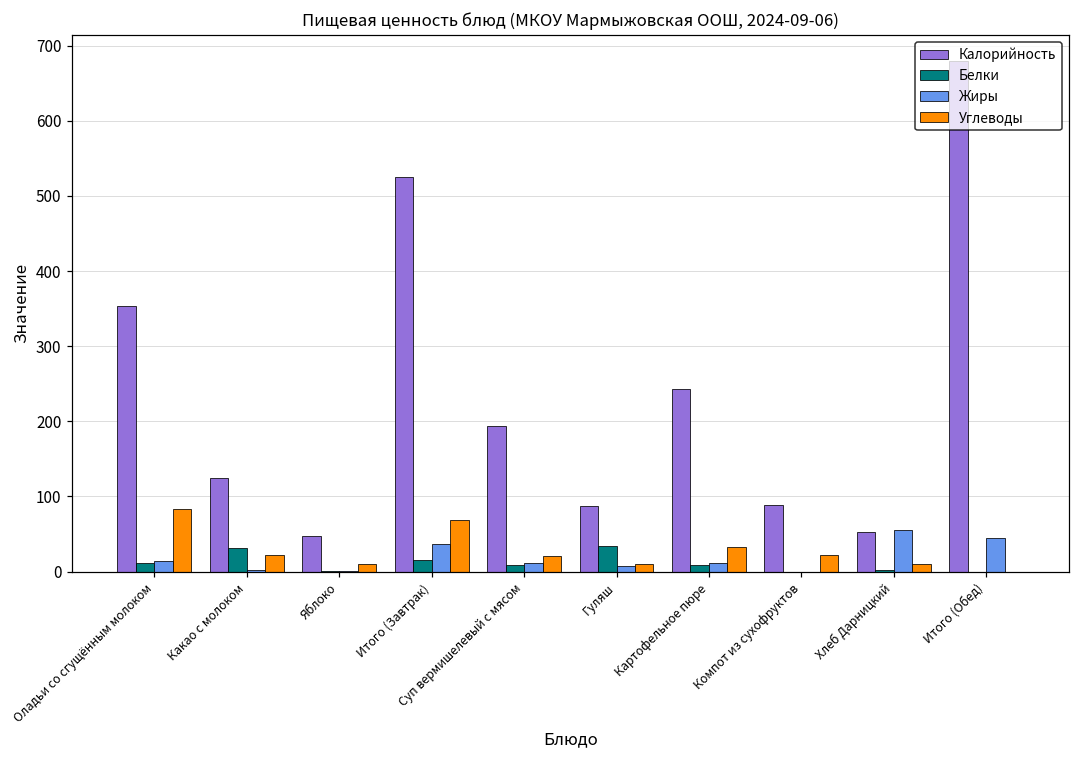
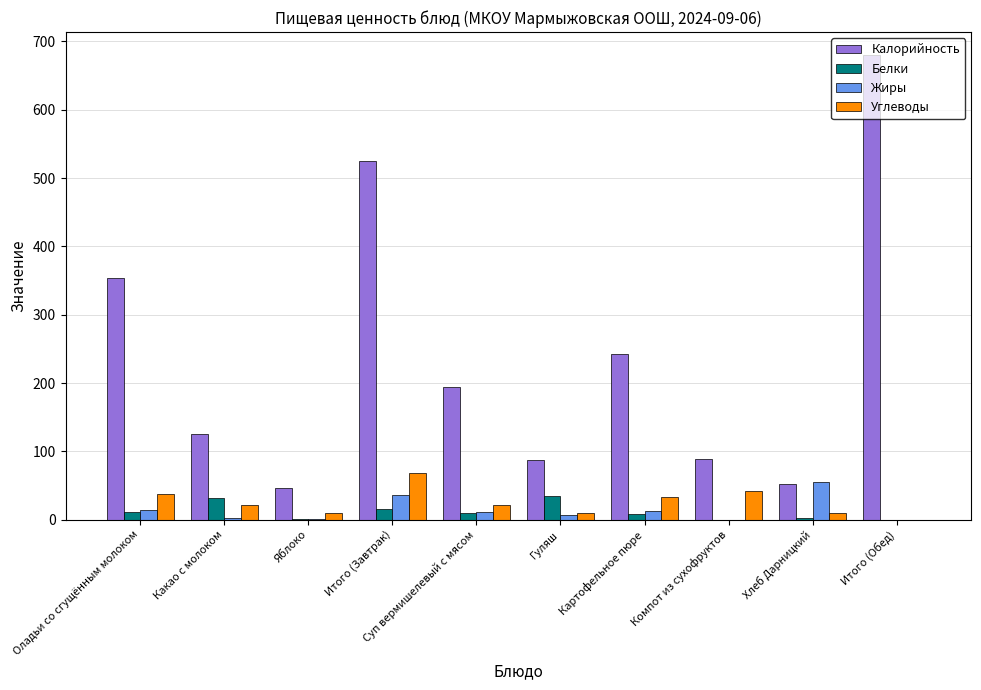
Углеводы, Оладьи со сгущённым молоком: 80 -> 40
Углеводы, Компот из сухофруктов: 20 -> 40
Жиры, Итого (Обед): 50 -> 0
